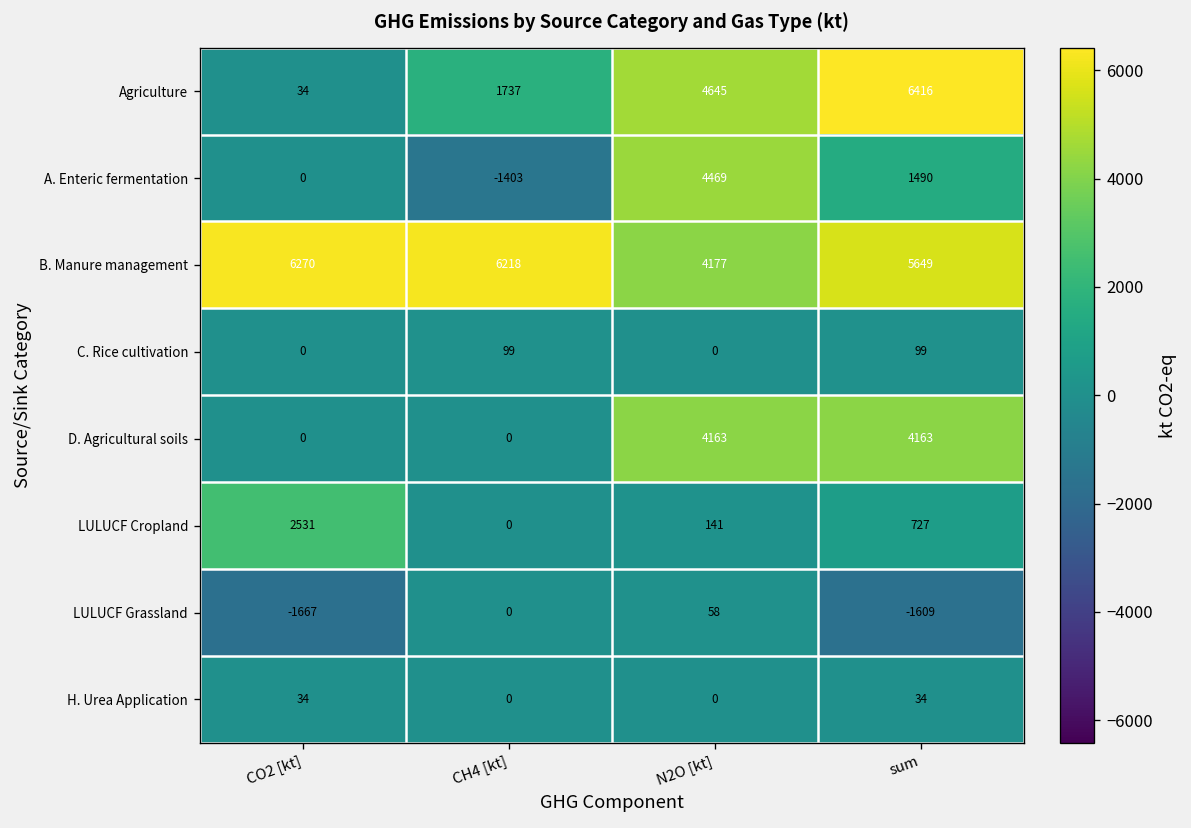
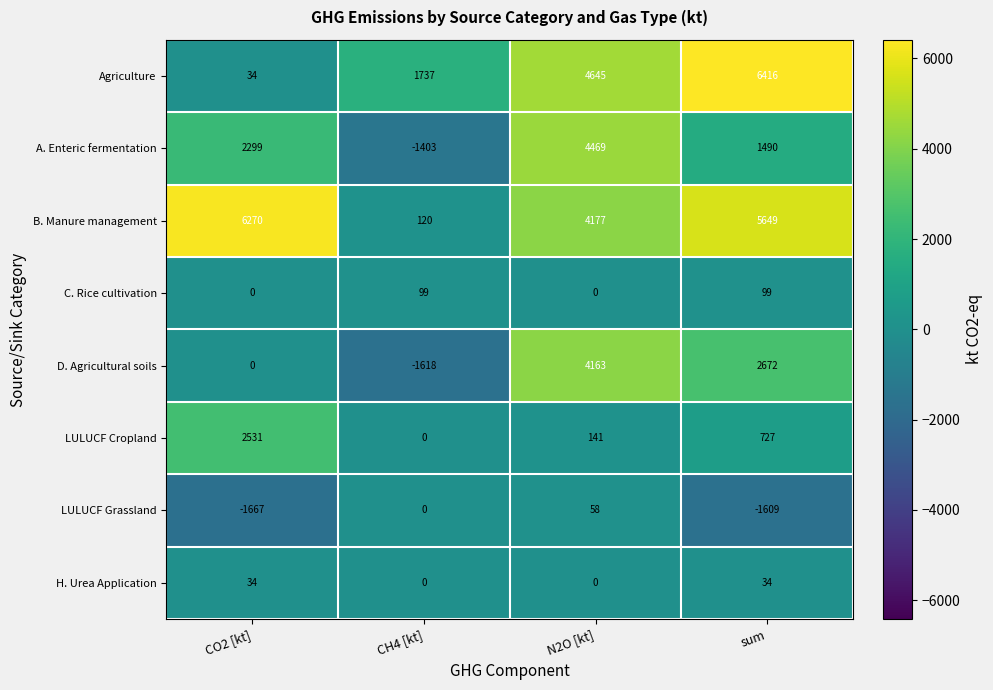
A. Enteric fermentation, CO2 [kt]: 0 -> 2299
B. Manure management, CH4 [kt]: 6218 -> 120
D. Agricultural soils, CH4 [kt]: 0 -> -1618
D. Agricultural soils, sum: 4163 -> 2672
